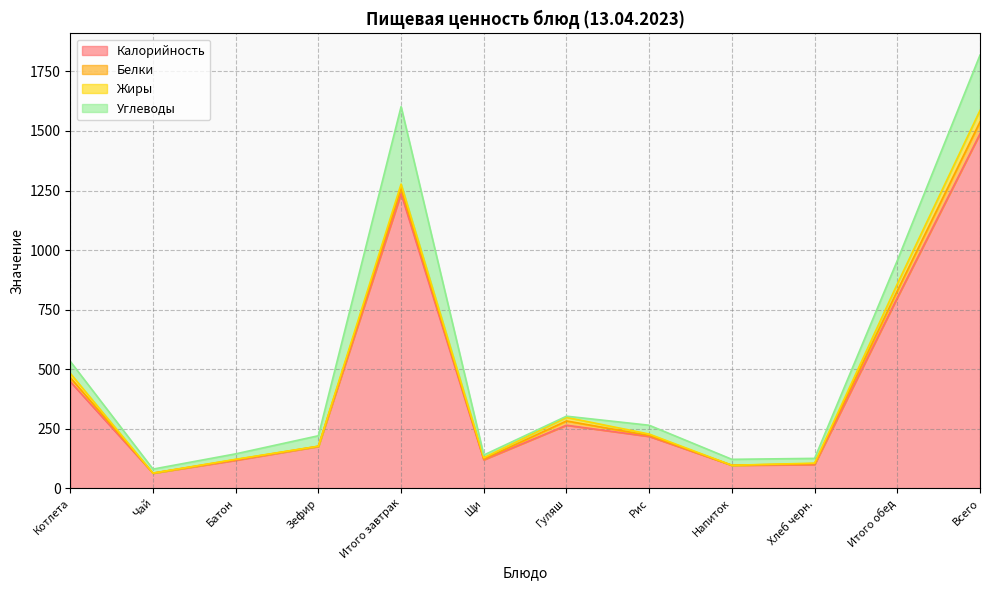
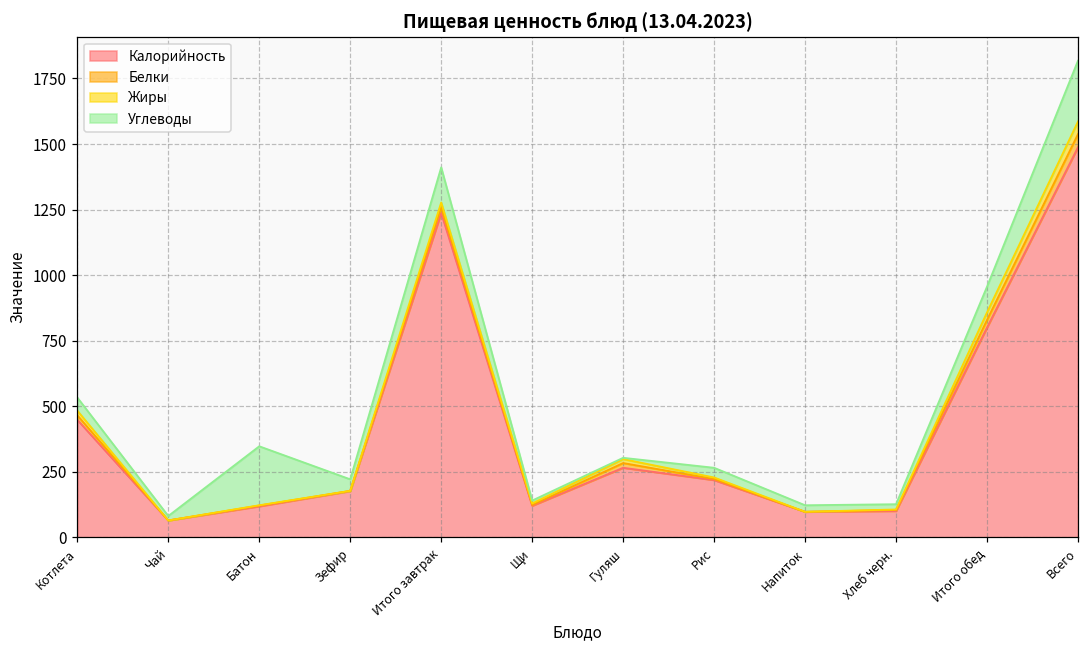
Углеводы, Батон: 20 -> 230
Углеводы, Итого завтрак: 330 -> 130
